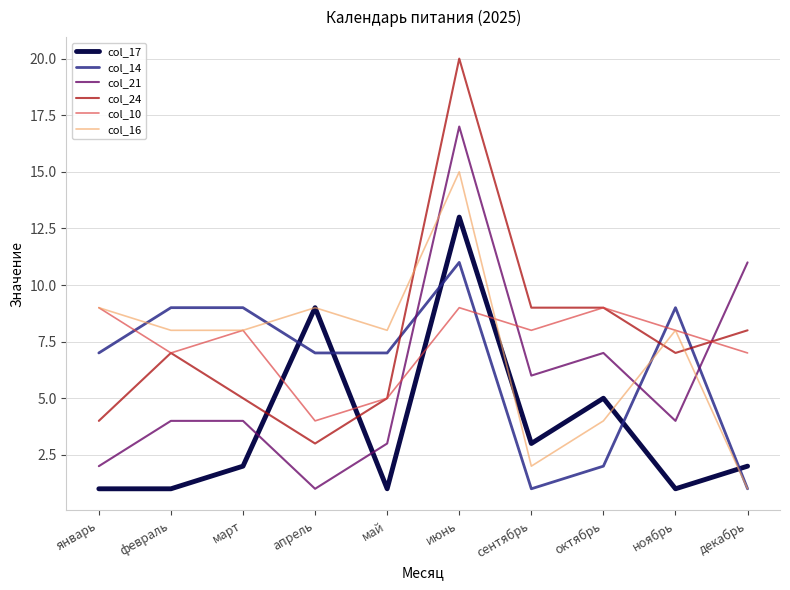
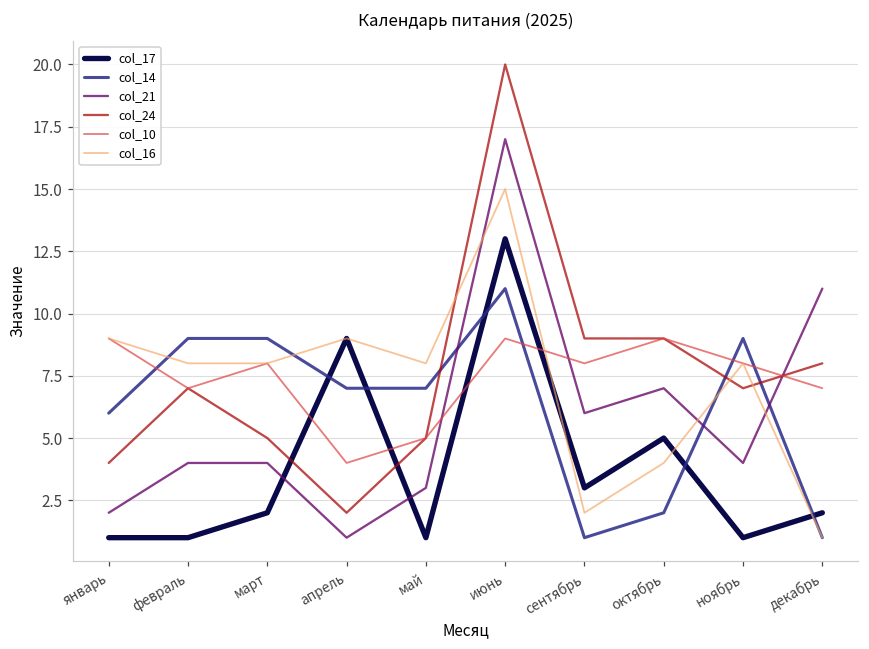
col_14, январь: 7 -> 6
col_24, апрель: 3 -> 2
